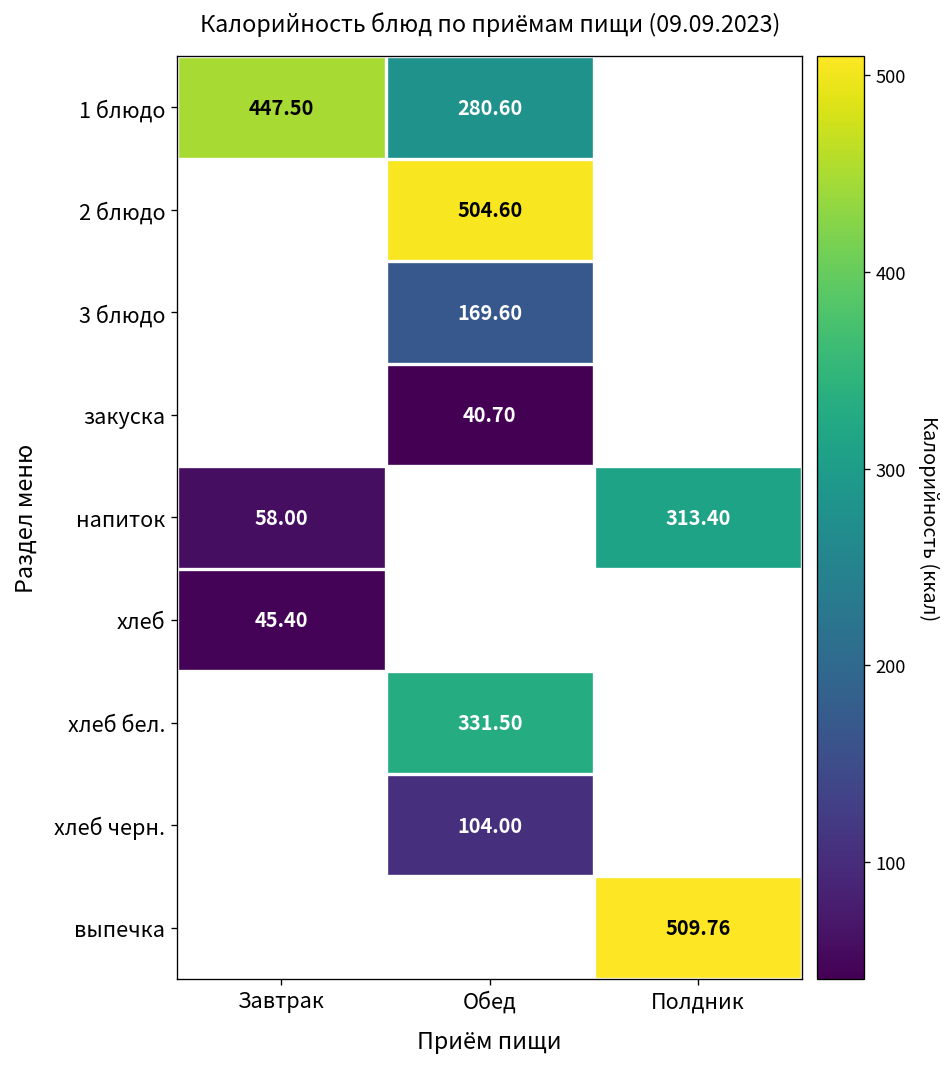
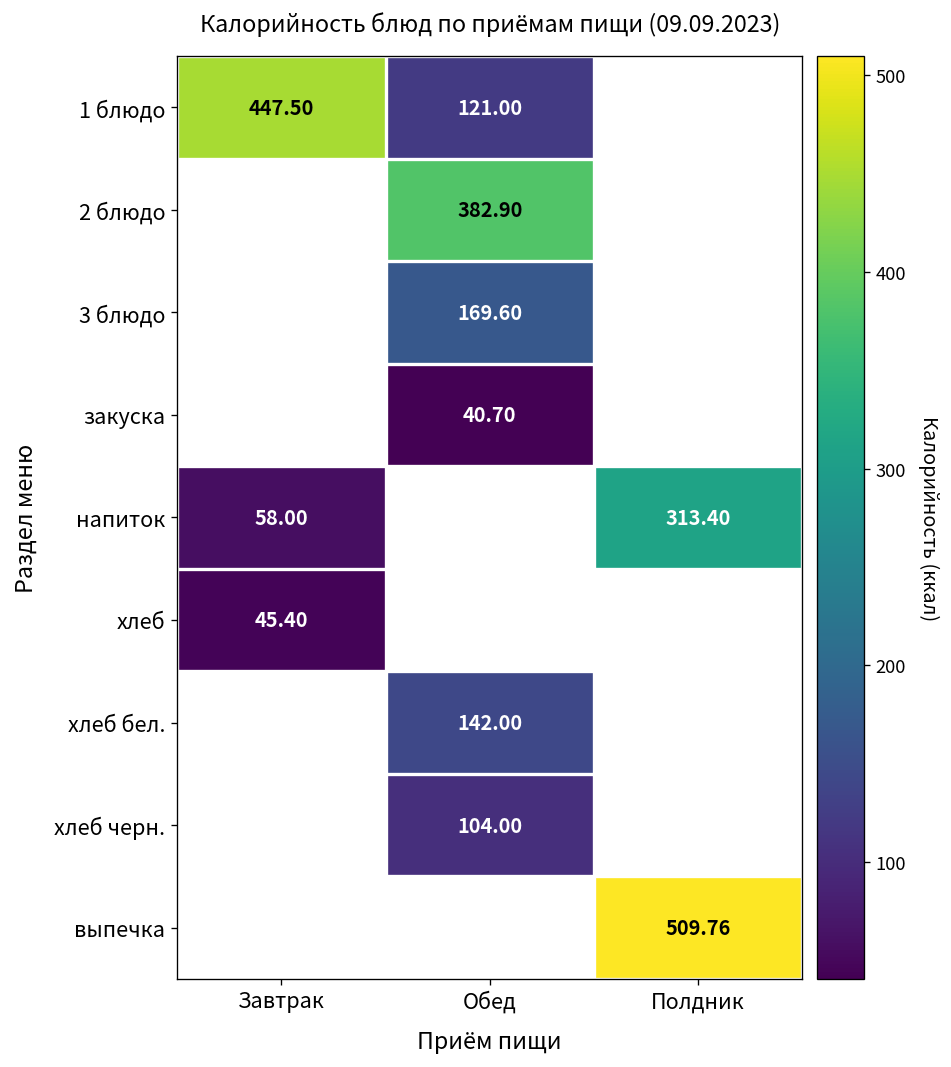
1 блюдо, Обед: 280.60 -> 121.00
2 блюдо, Обед: 504.60 -> 382.90
хлеб бел., Обед: 331.50 -> 142.00
